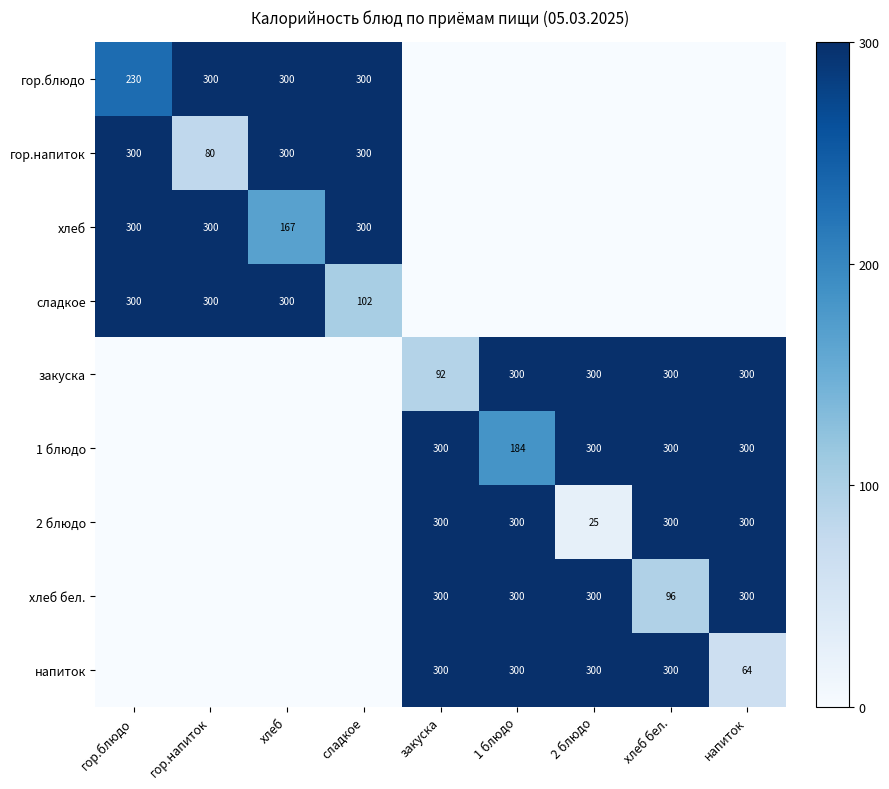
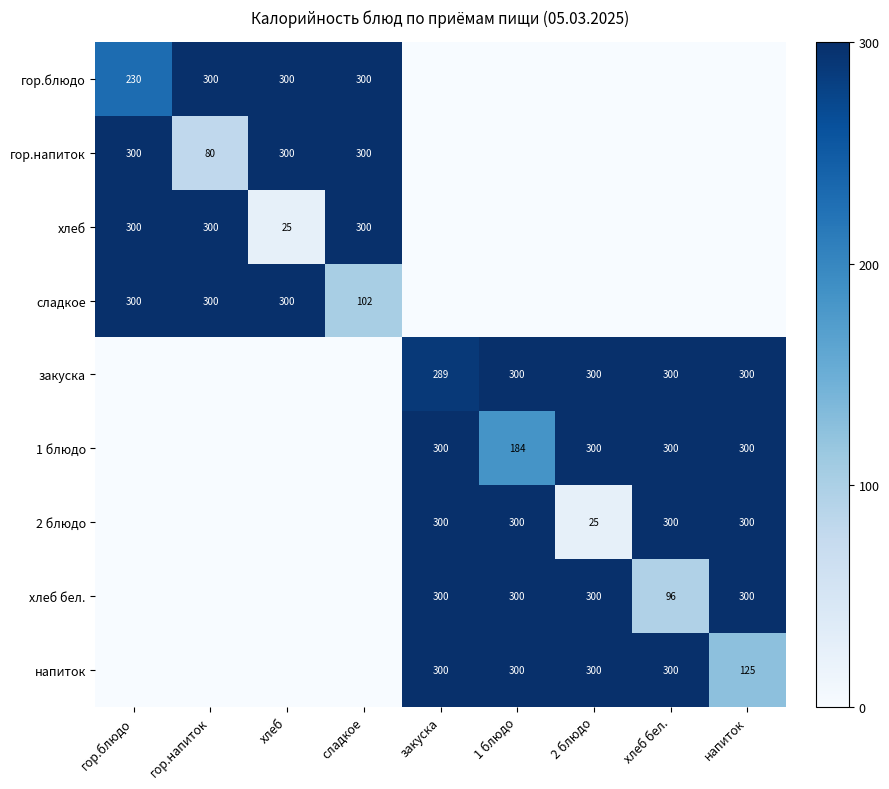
хлеб, хлеб: 167 -> 25
закуска, закуска: 92 -> 289
напиток, напиток: 64 -> 125
